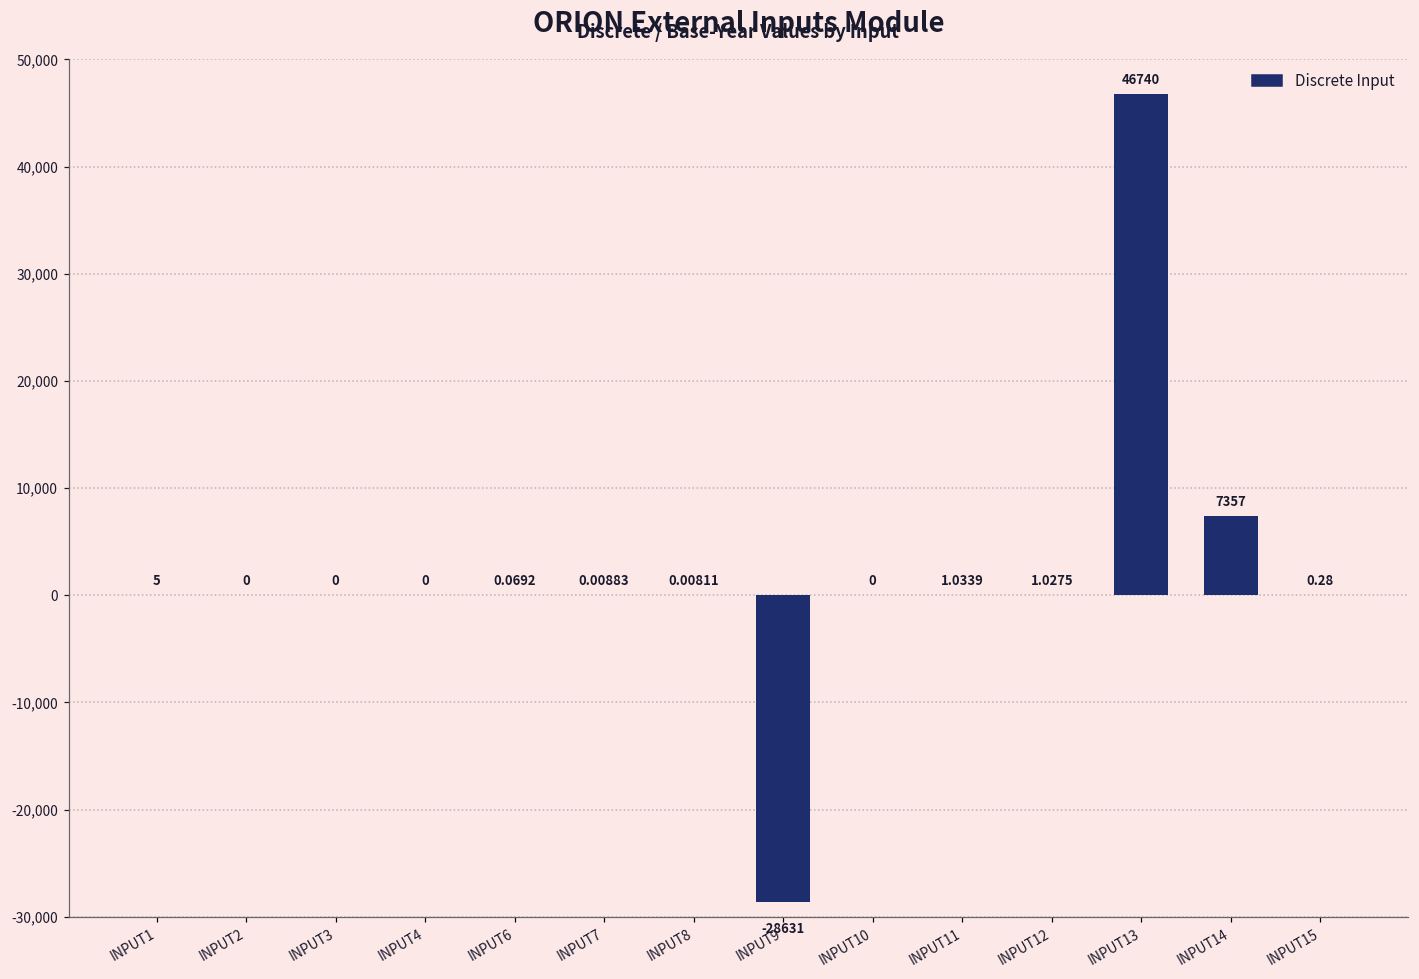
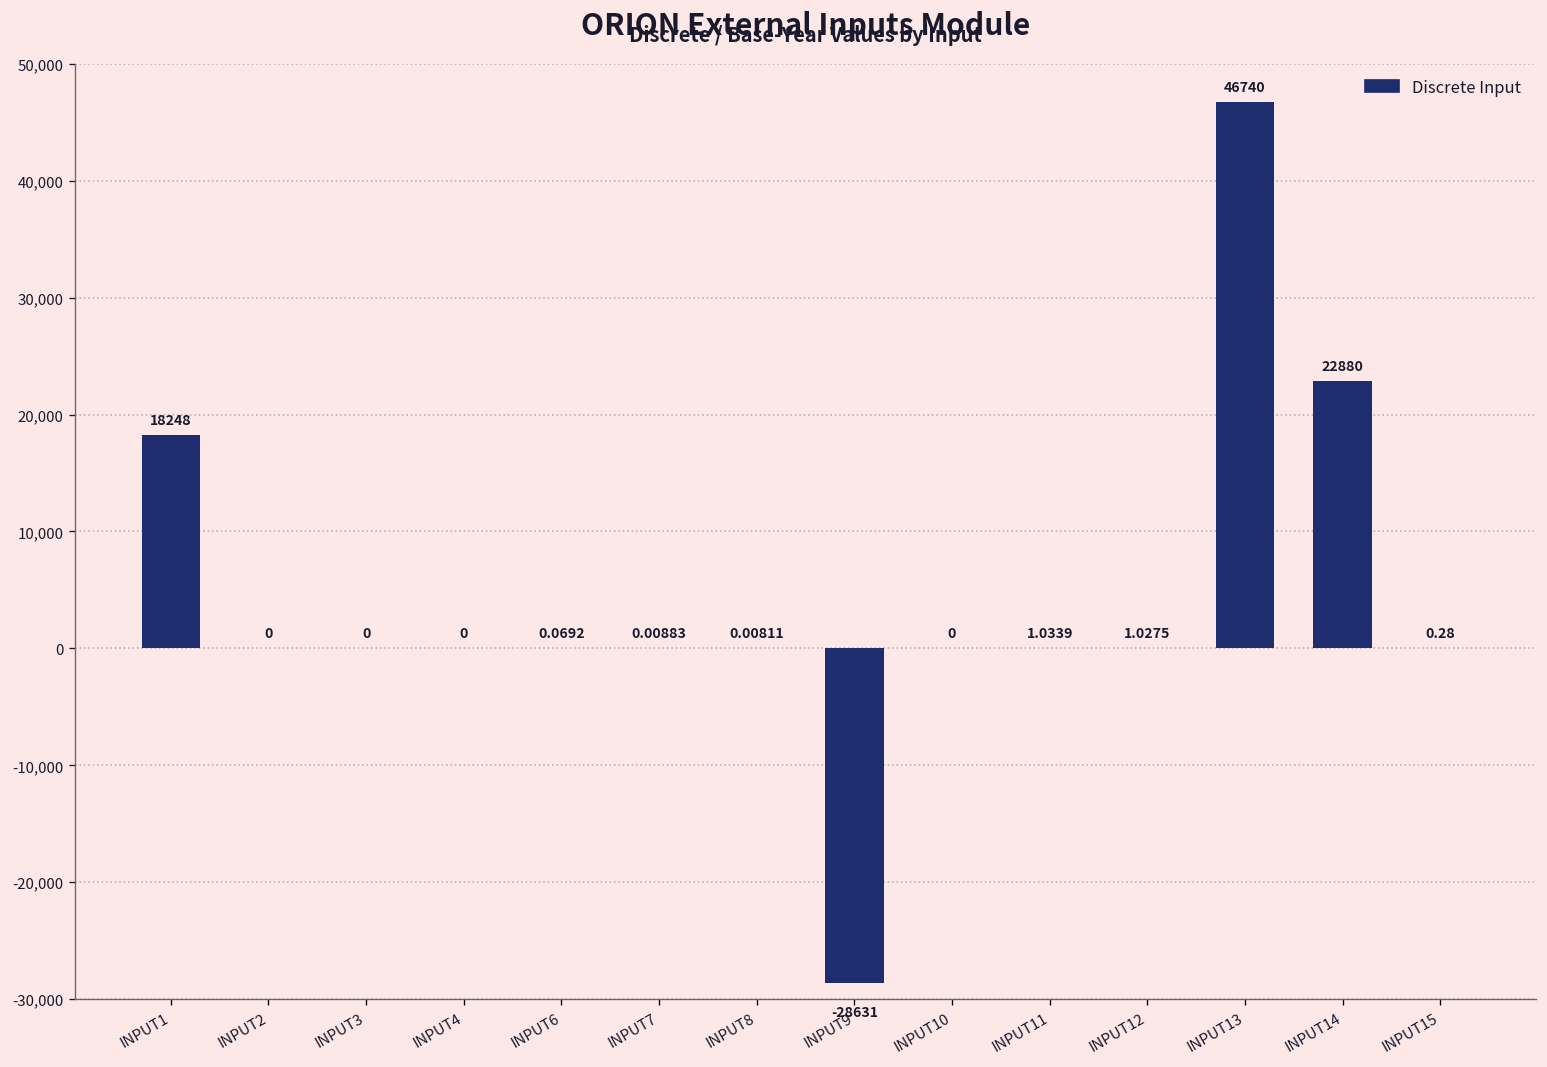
INPUT1: 5 -> 18248
INPUT14: 7357 -> 22880
